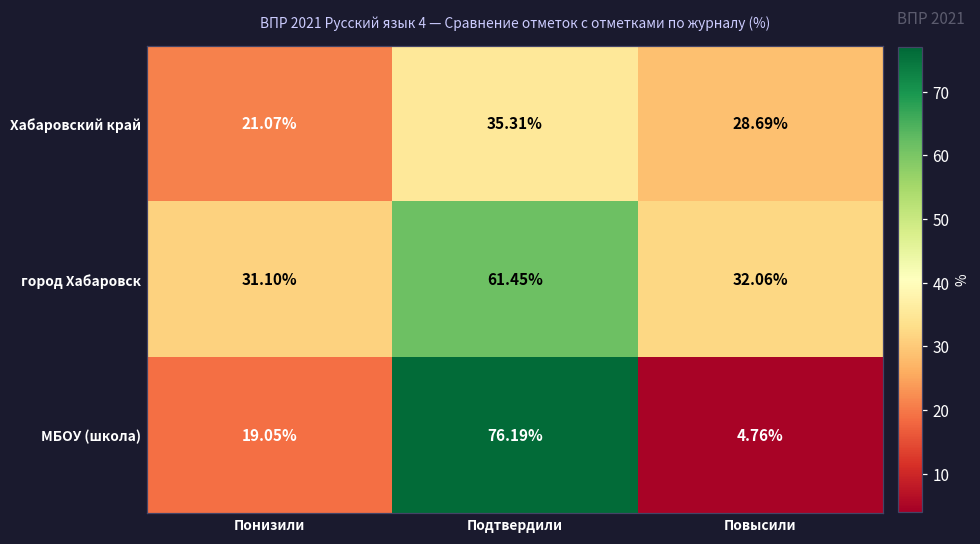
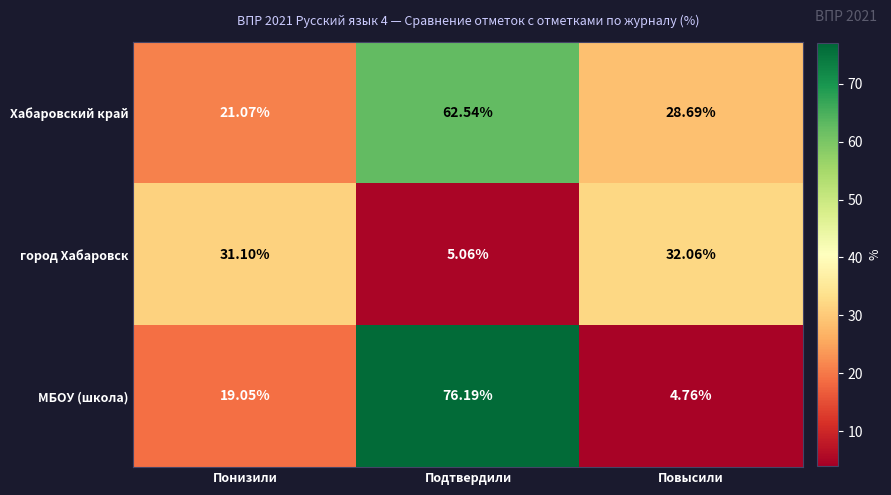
Хабаровский край, Подтвердили: 35.31% -> 62.54%
город Хабаровск, Подтвердили: 61.45% -> 5.06%
